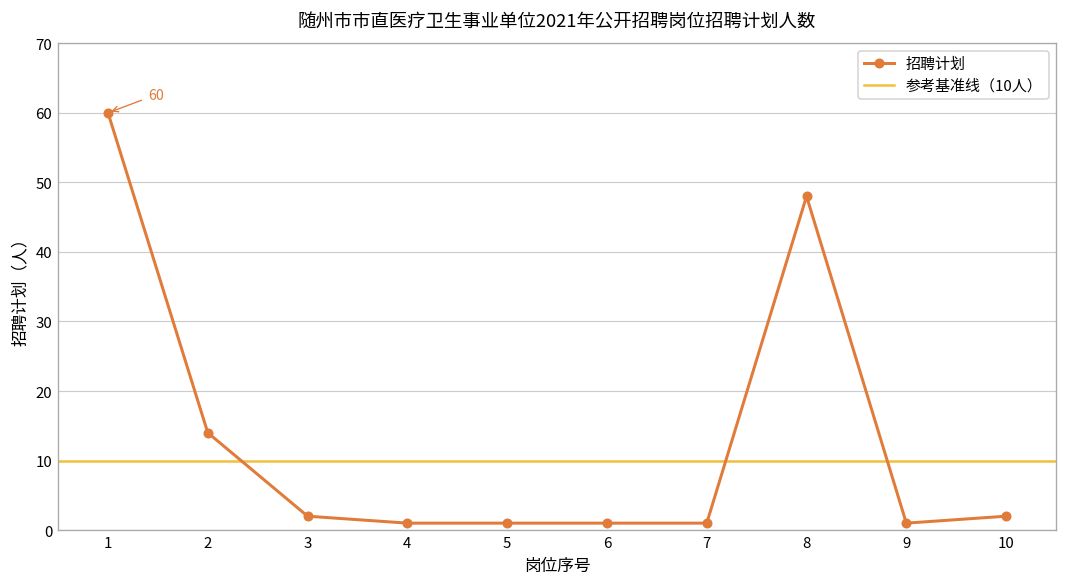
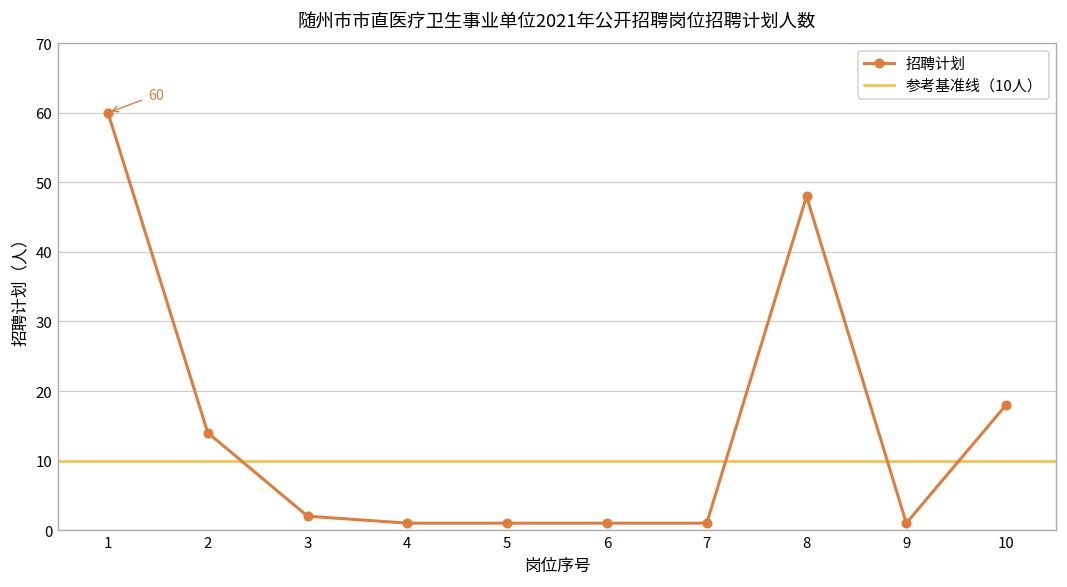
10: 2 -> 18
